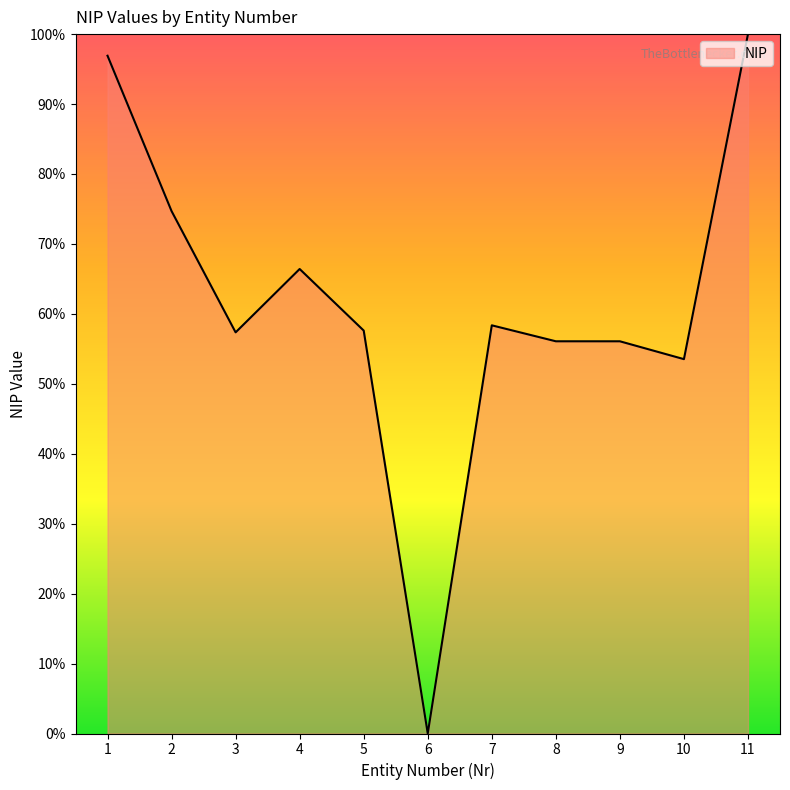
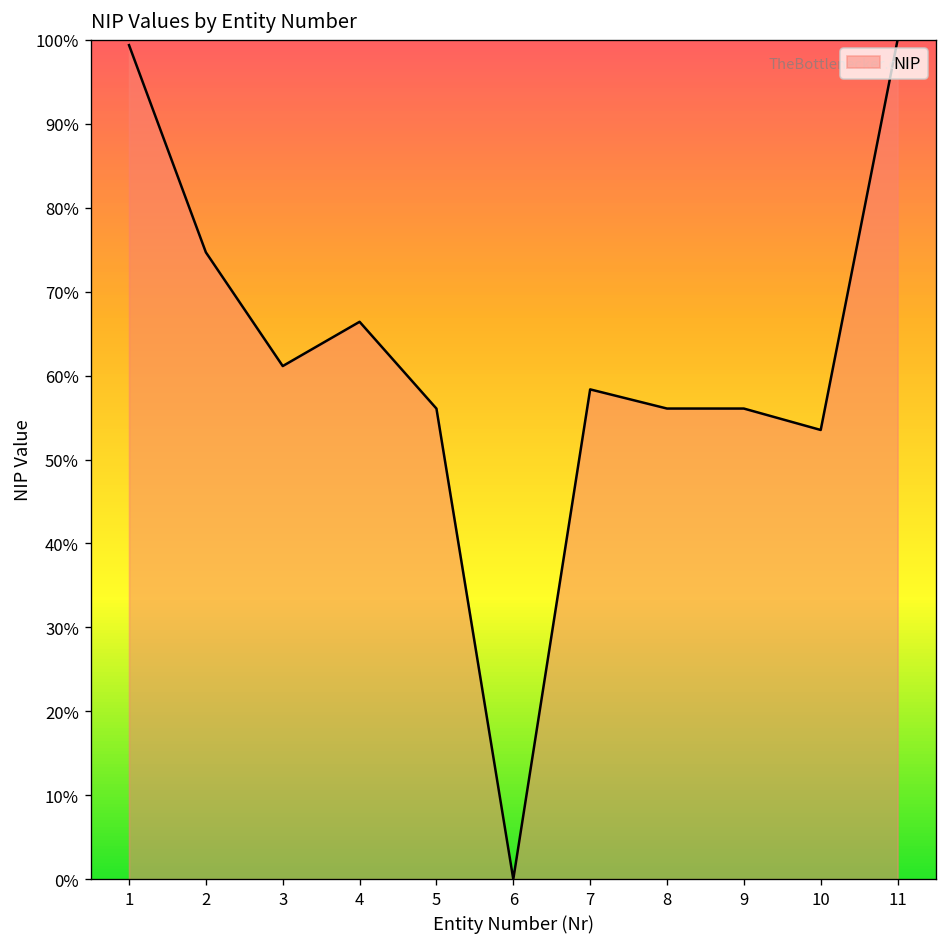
1: 97% -> 99%
3: 57% -> 61%
5: 58% -> 56%
